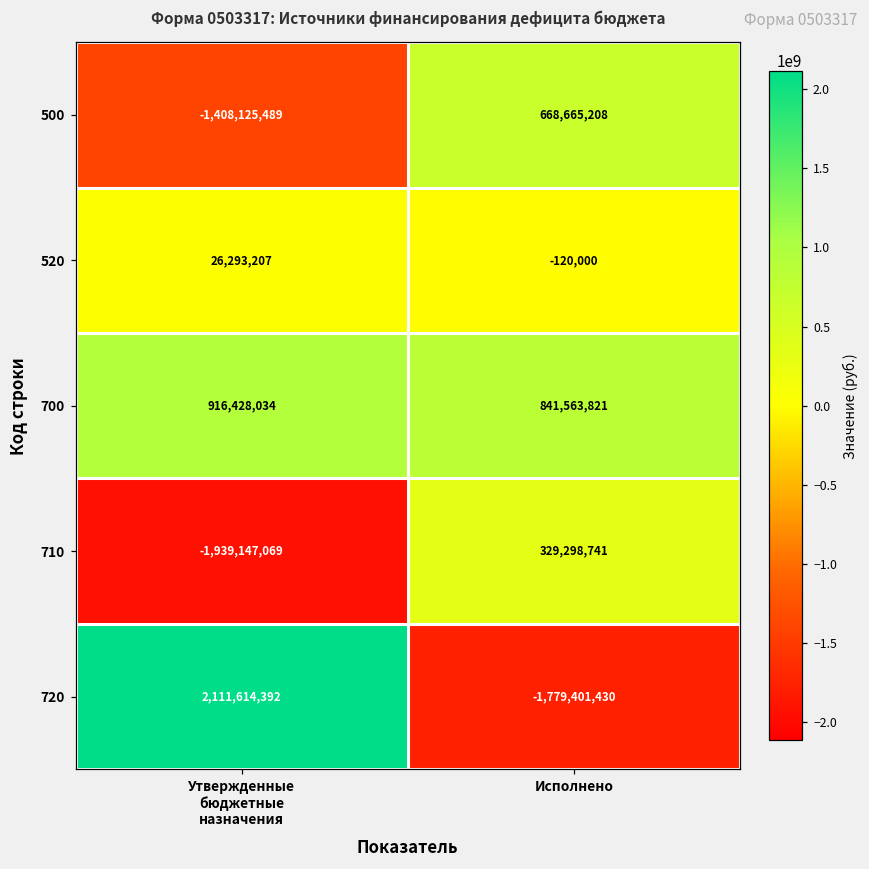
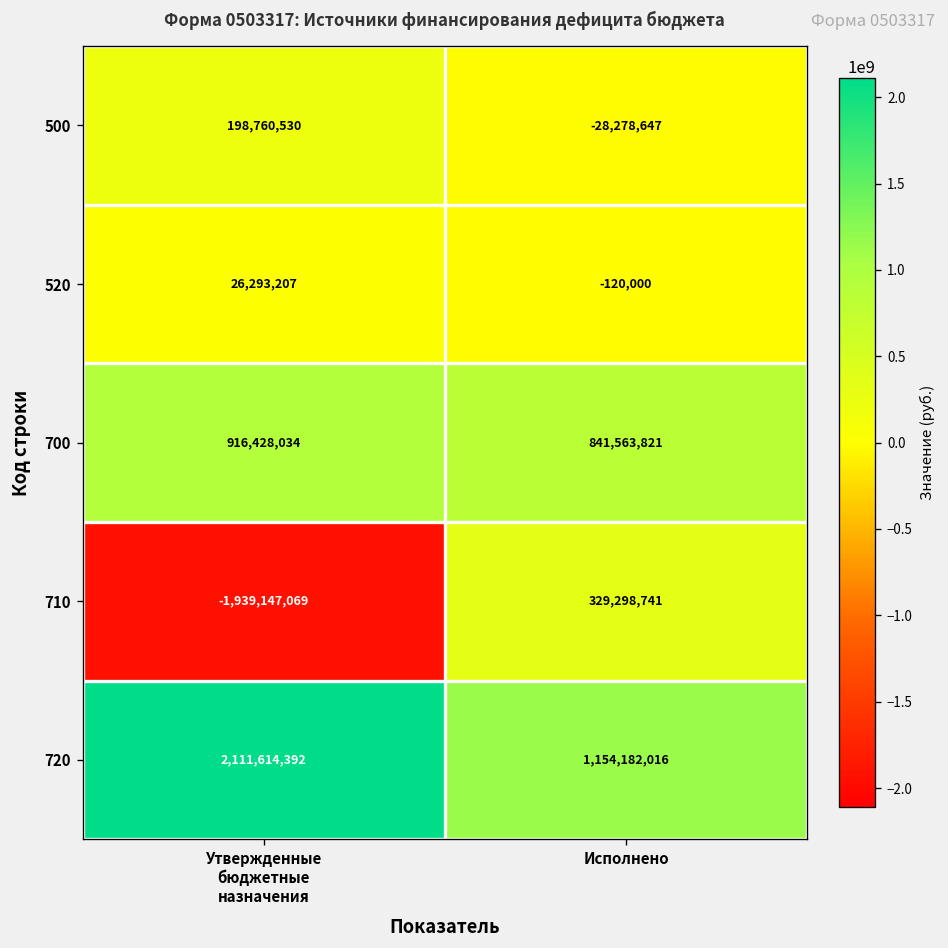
500, Утвержденные бюджетные назначения: -1,408,125,489 -> 198,760,530
500, Исполнено: 668,665,208 -> -28,278,647
720, Исполнено: -1,779,401,430 -> 1,154,182,016
